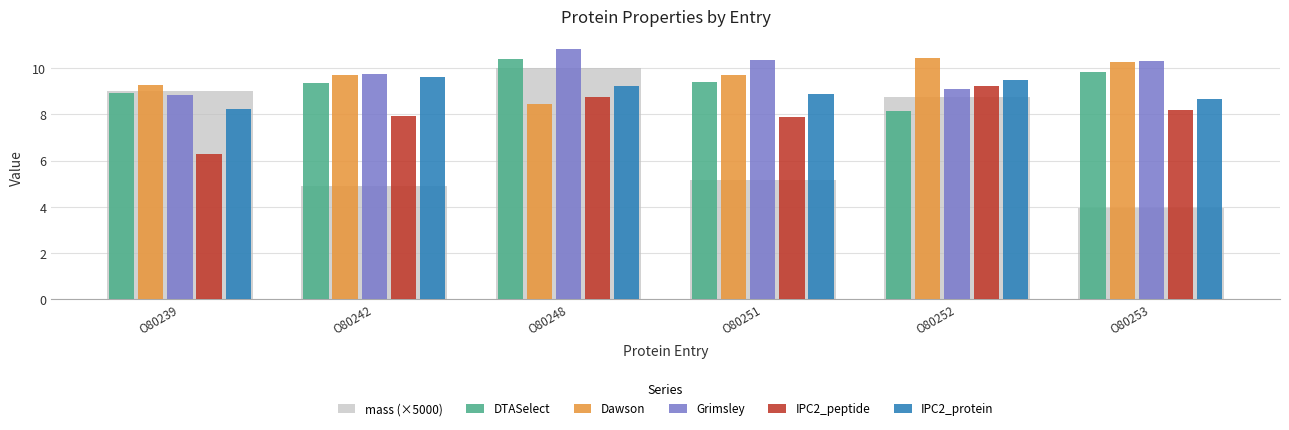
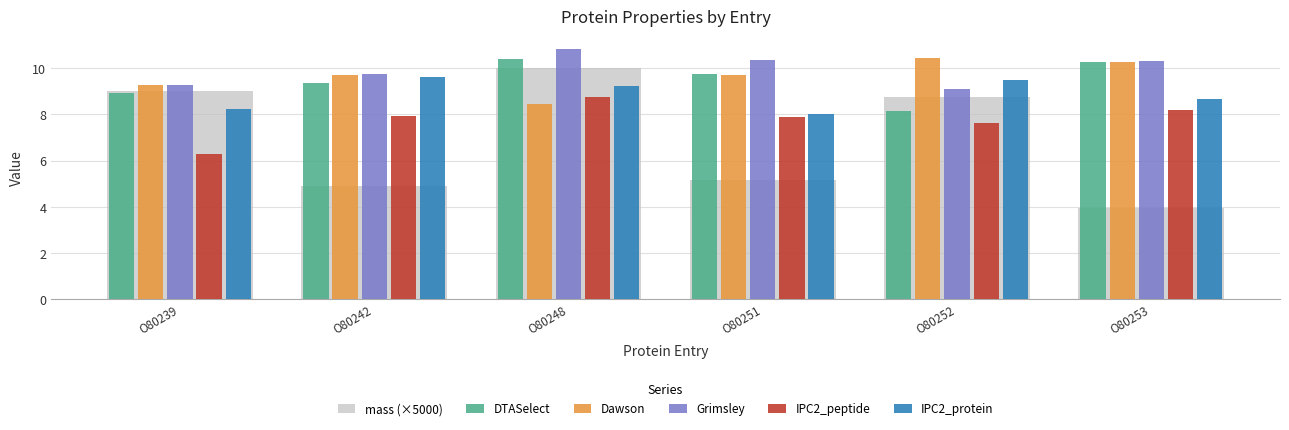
Grimsley, O80239: 8.8 -> 9.3
DTASelect, O80251: 9.4 -> 9.8
IPC2_protein, O80251: 8.9 -> 8.0
IPC2_peptide, O80252: 9.2 -> 7.6
DTASelect, O80253: 9.8 -> 10.3
